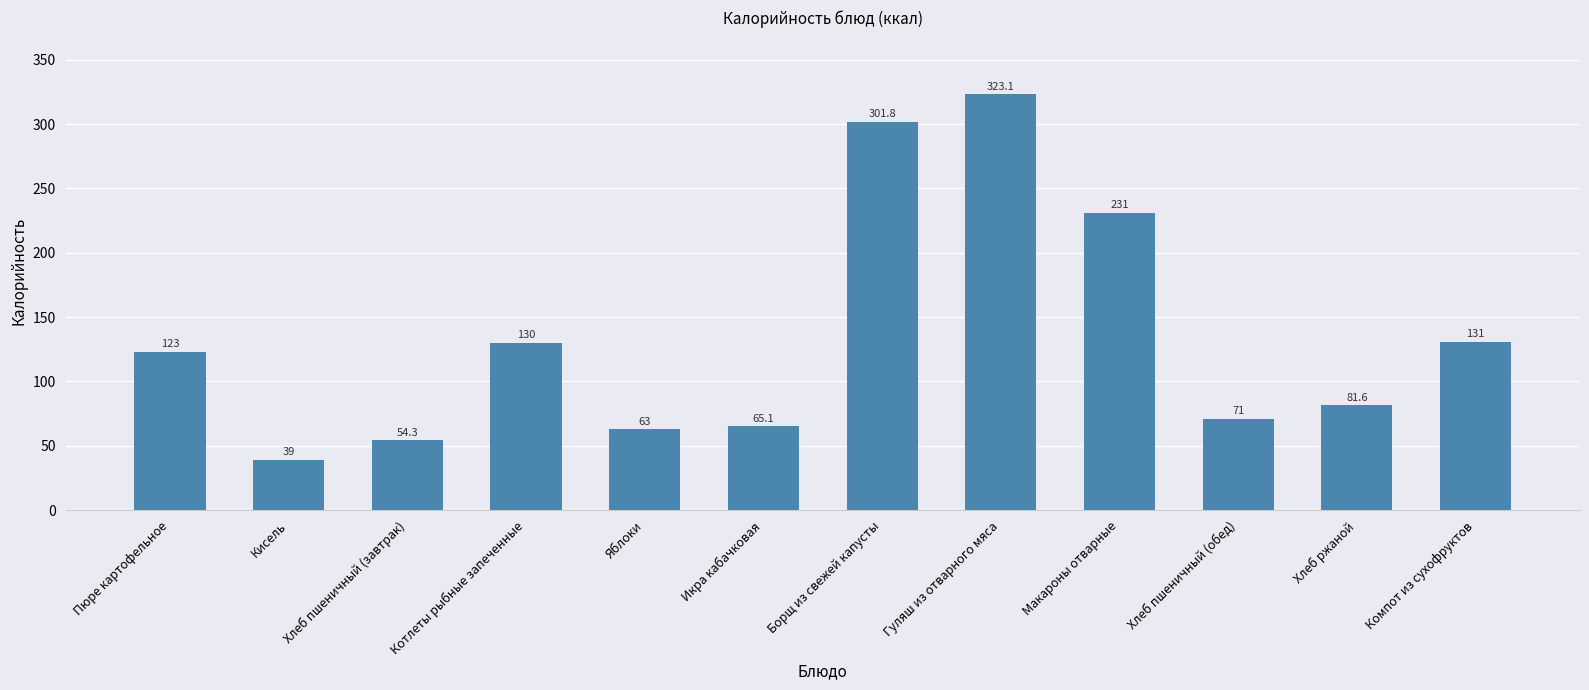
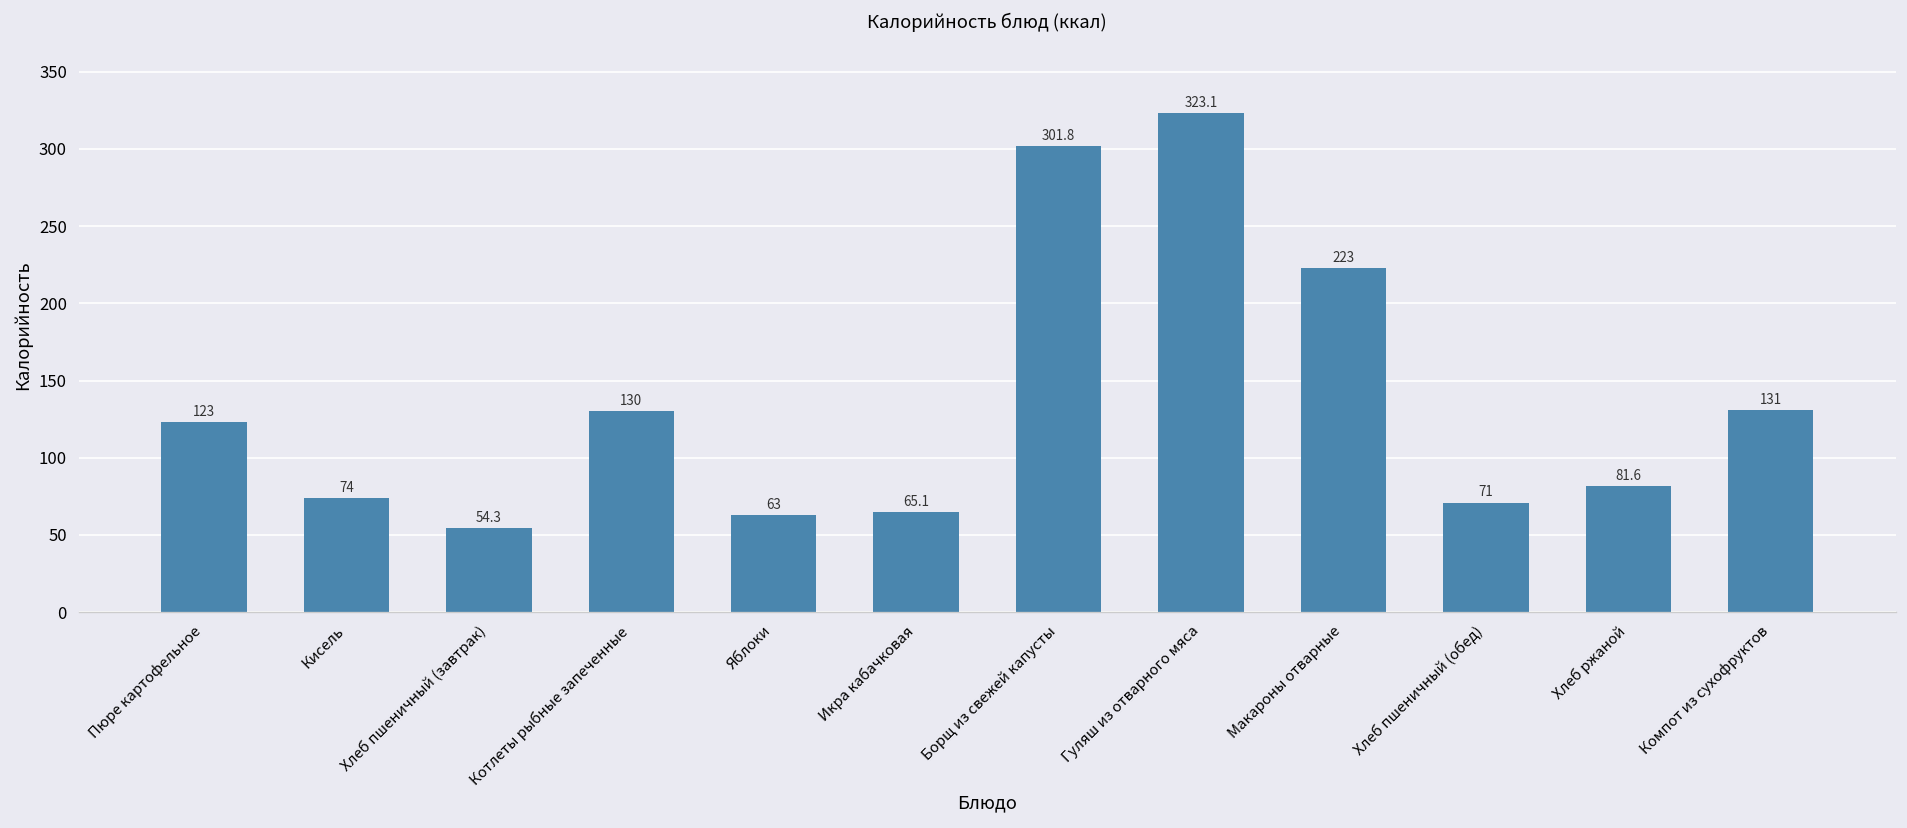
Кисель: 39 -> 74
Макароны отварные: 231 -> 223
